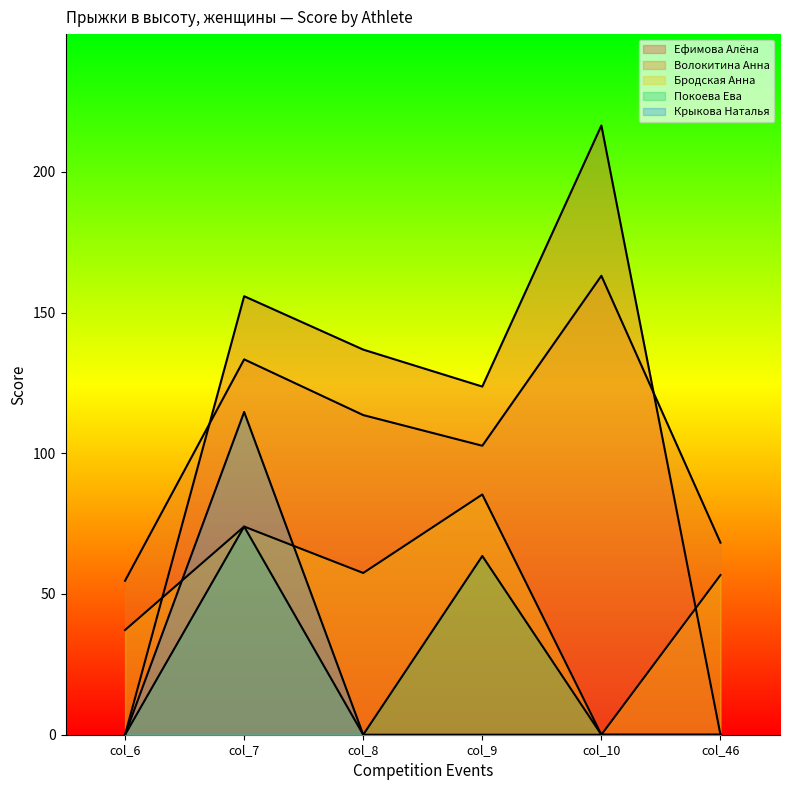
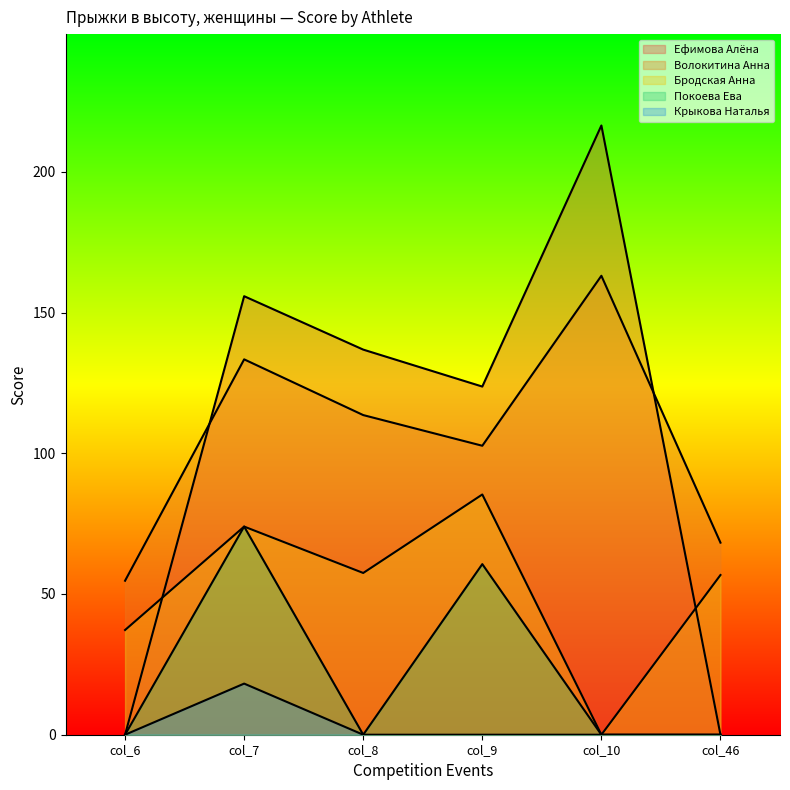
Крыкова Наталья, col_7: 115 -> 18
Покоева Ева, col_9: 63 -> 61
